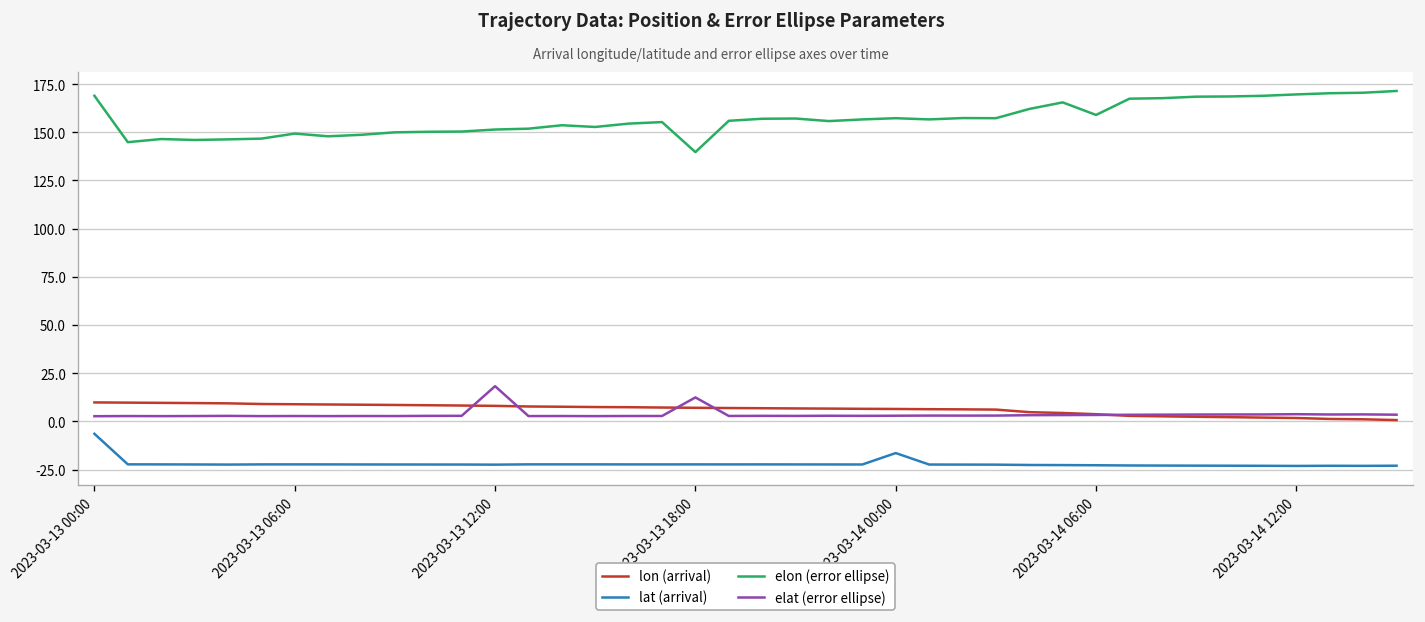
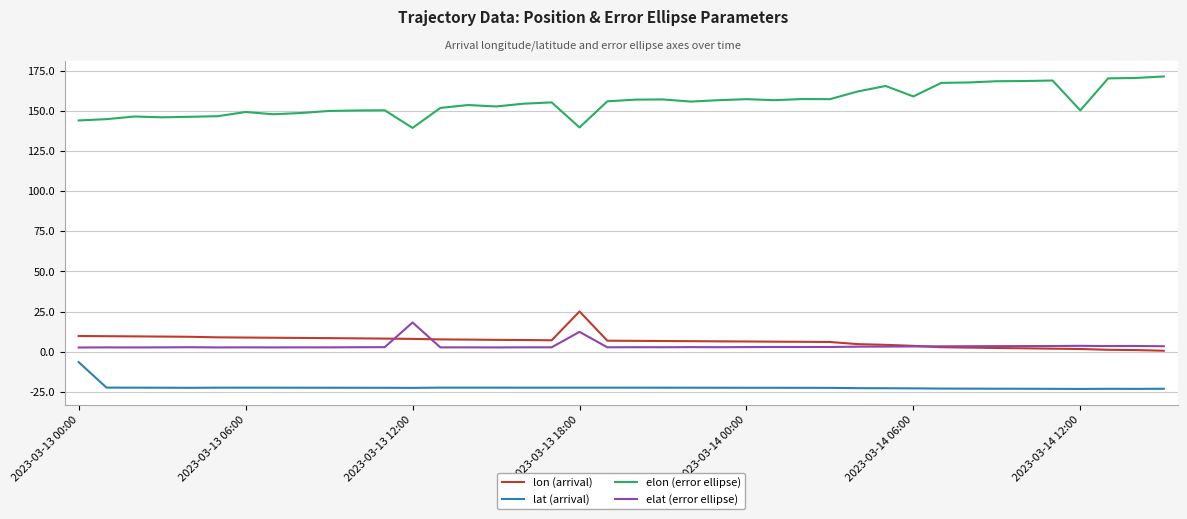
elon (error ellipse), 2023-03-13 00:00: 169 -> 144
elon (error ellipse), 2023-03-13 12:00: 151 -> 139
lon (arrival), 2023-03-13 18:00: 7 -> 25
lat (arrival), 2023-03-14 00:00: -16 -> -22
elon (error ellipse), 2023-03-14 12:00: 170 -> 150
